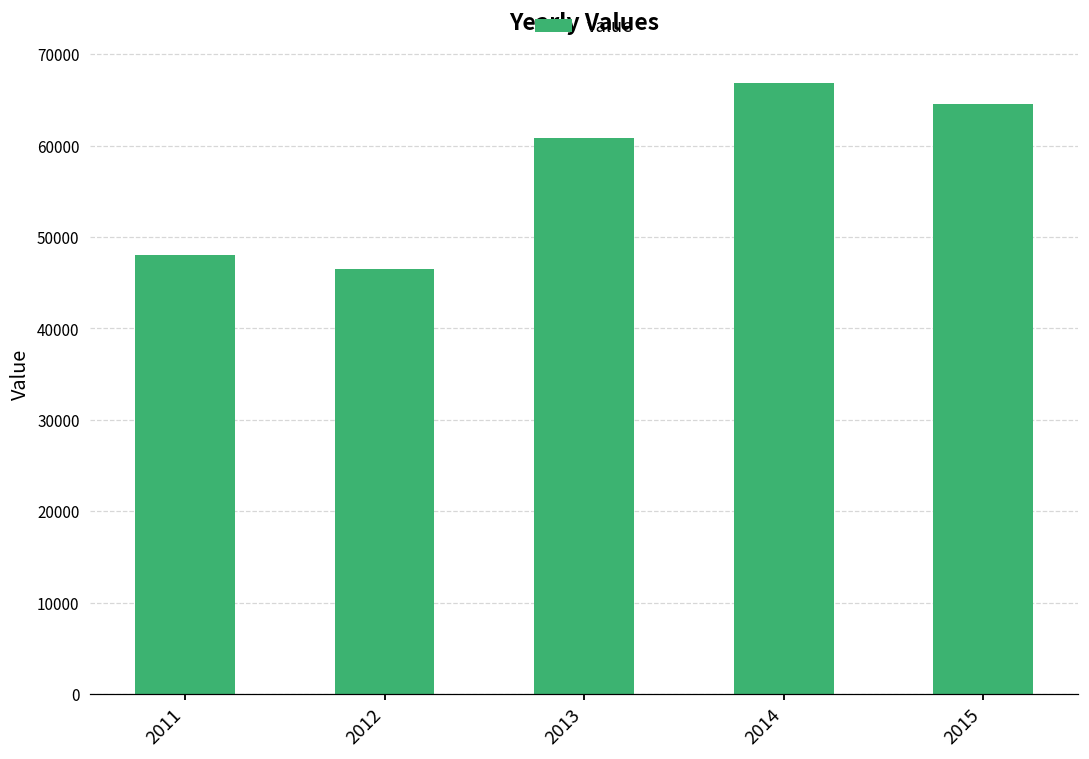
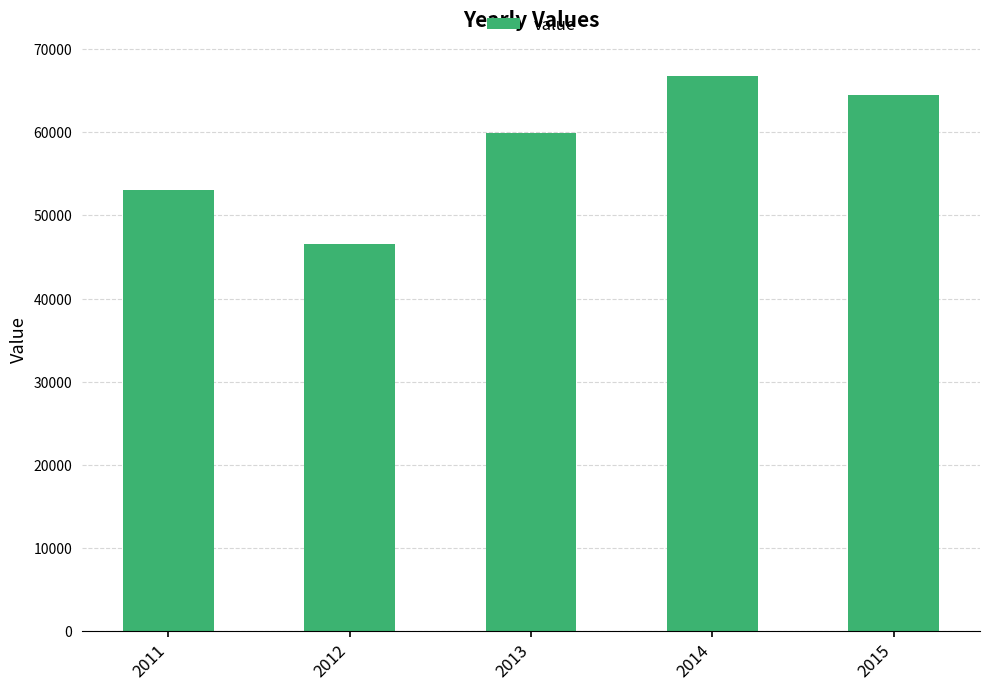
2011: 48000 -> 53000
2013: 61000 -> 60000
